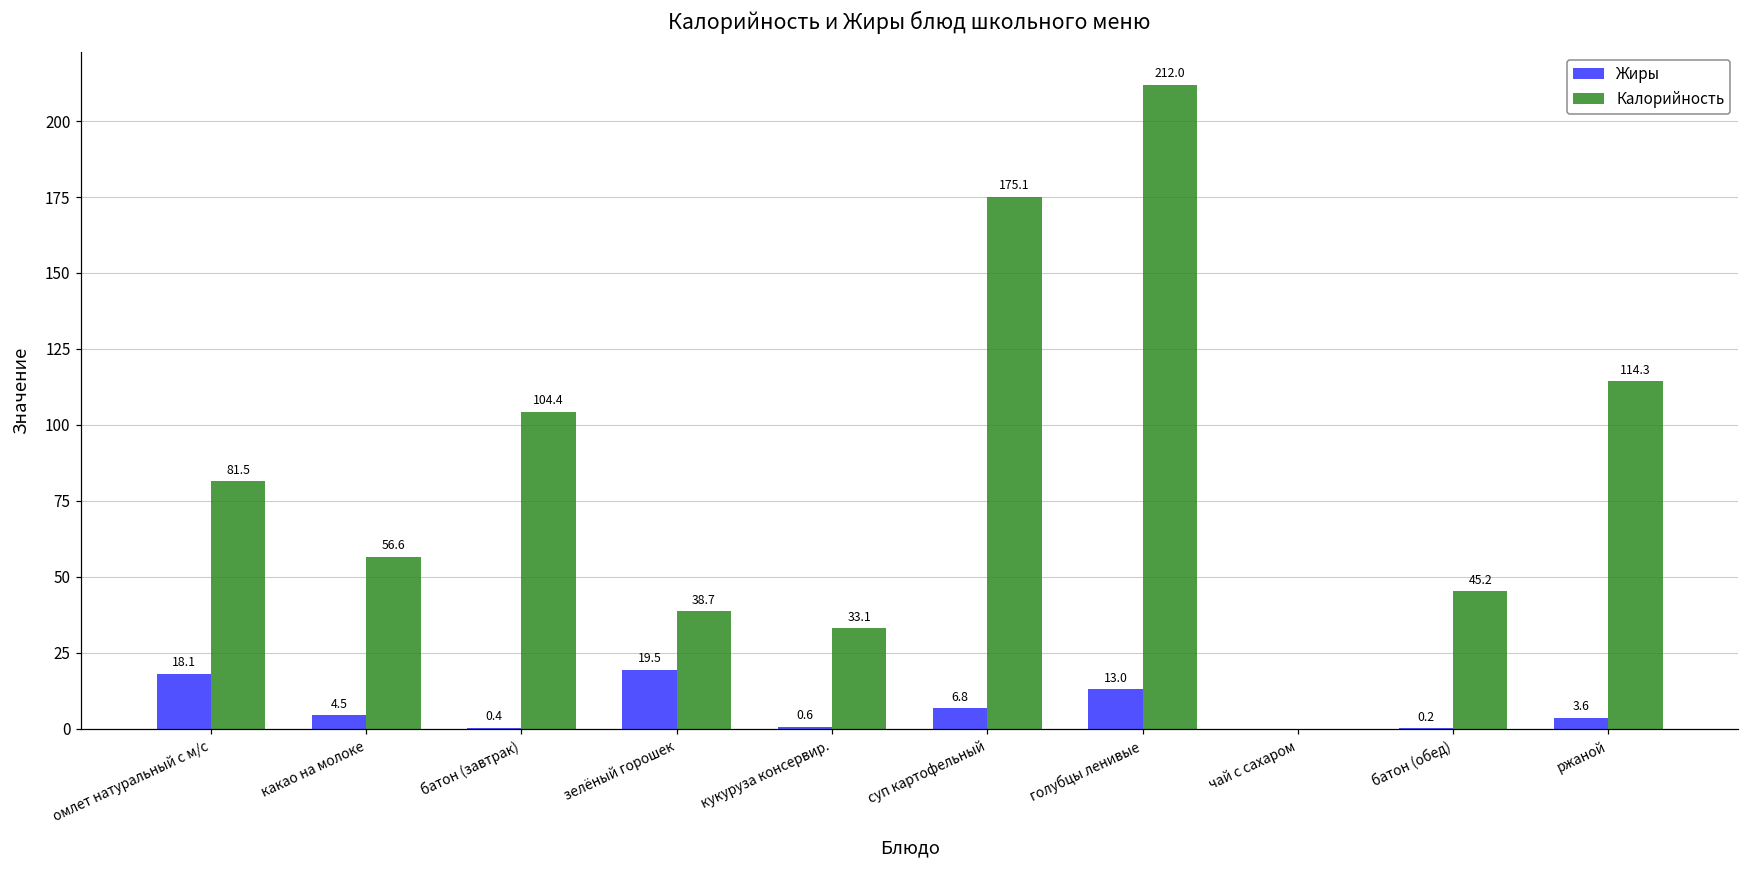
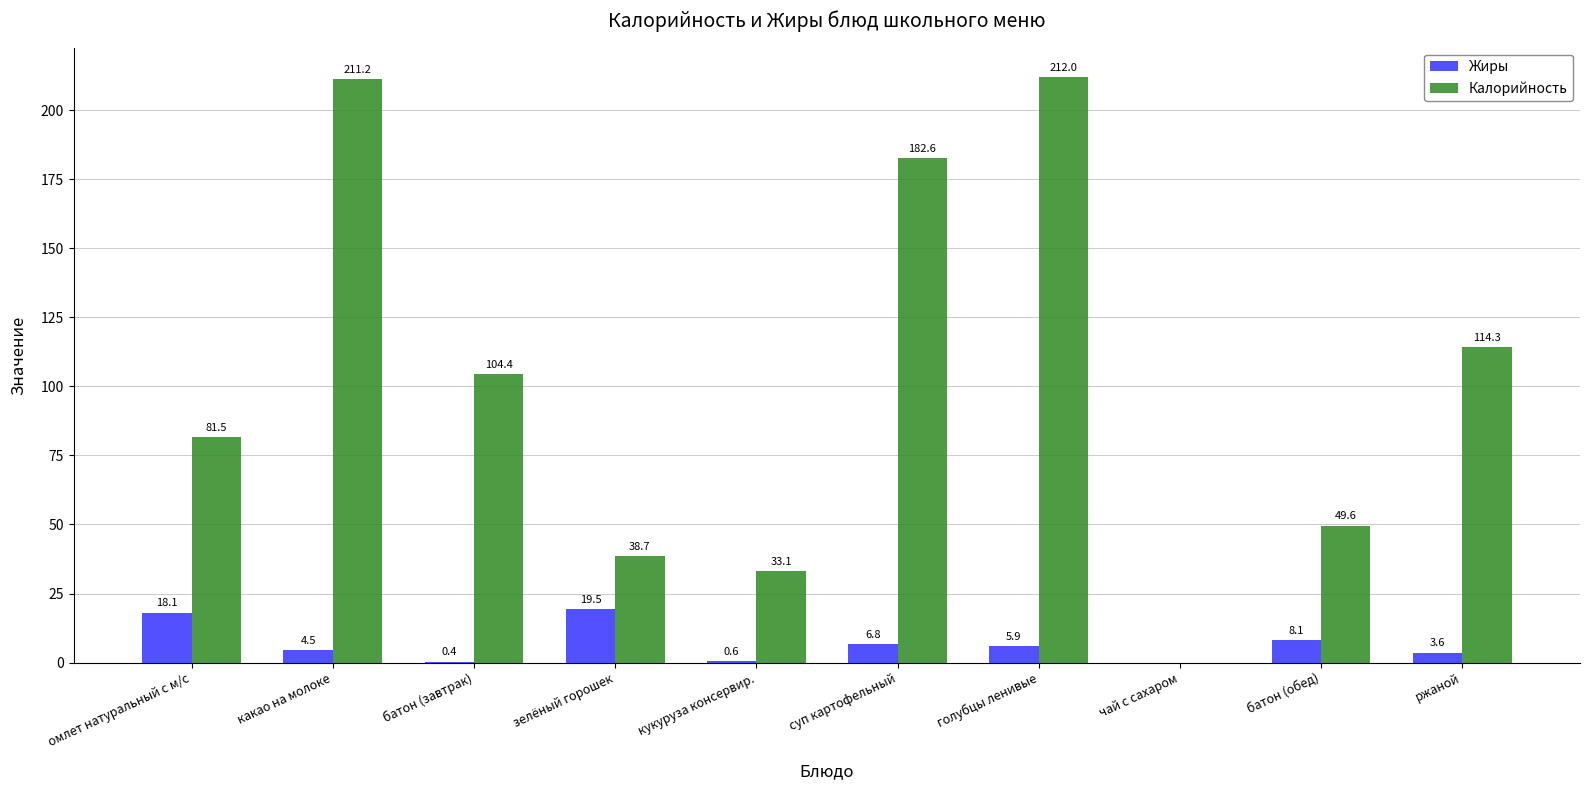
Калорийность, какао на молоке: 56.6 -> 211.2
Калорийность, суп картофельный: 175.1 -> 182.6
Жиры, голубцы ленивые: 13.0 -> 5.9
Жиры, батон (обед): 0.2 -> 8.1
Калорийность, батон (обед): 45.2 -> 49.6
